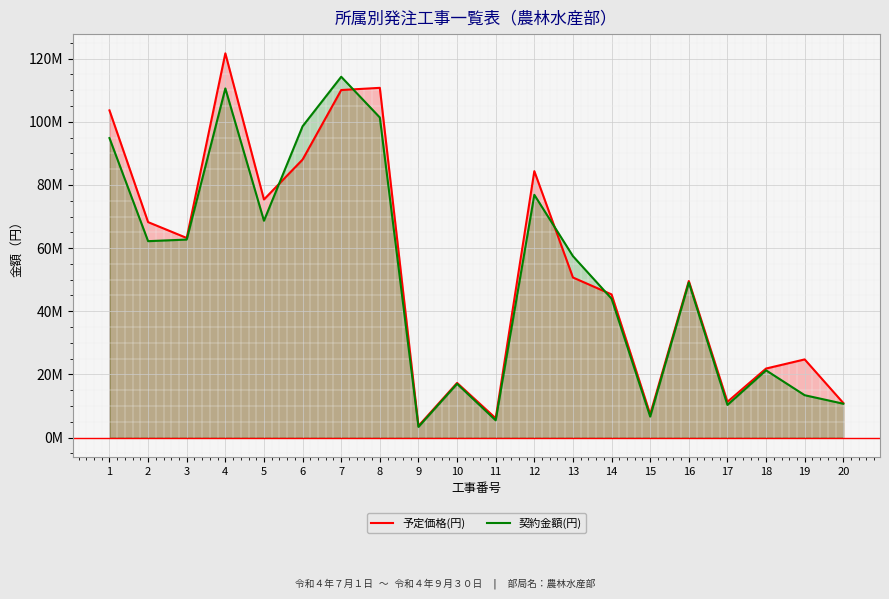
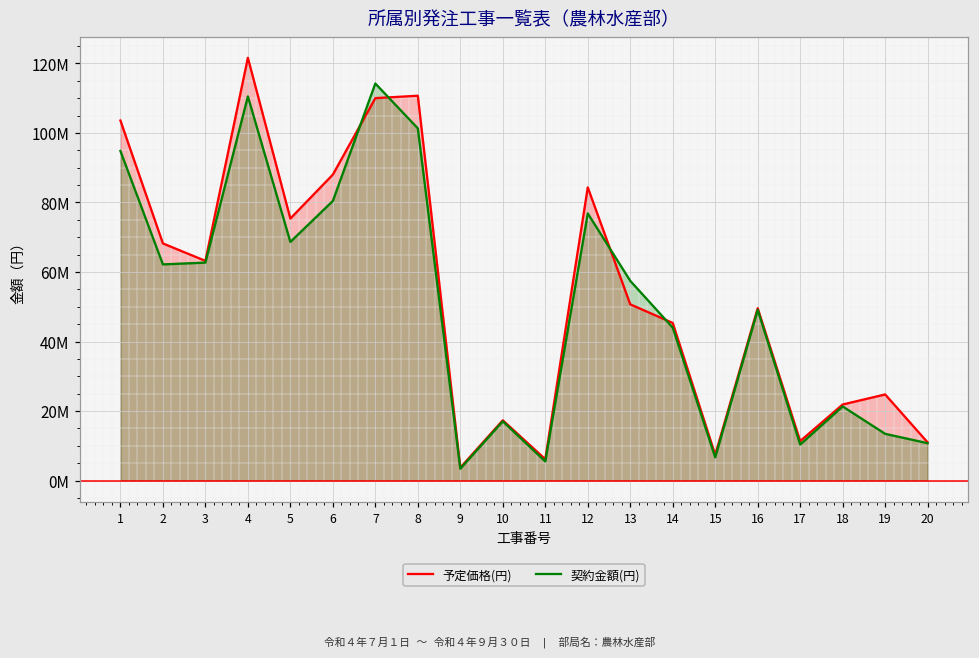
契約金額(円), 6: 99000000 -> 80000000
